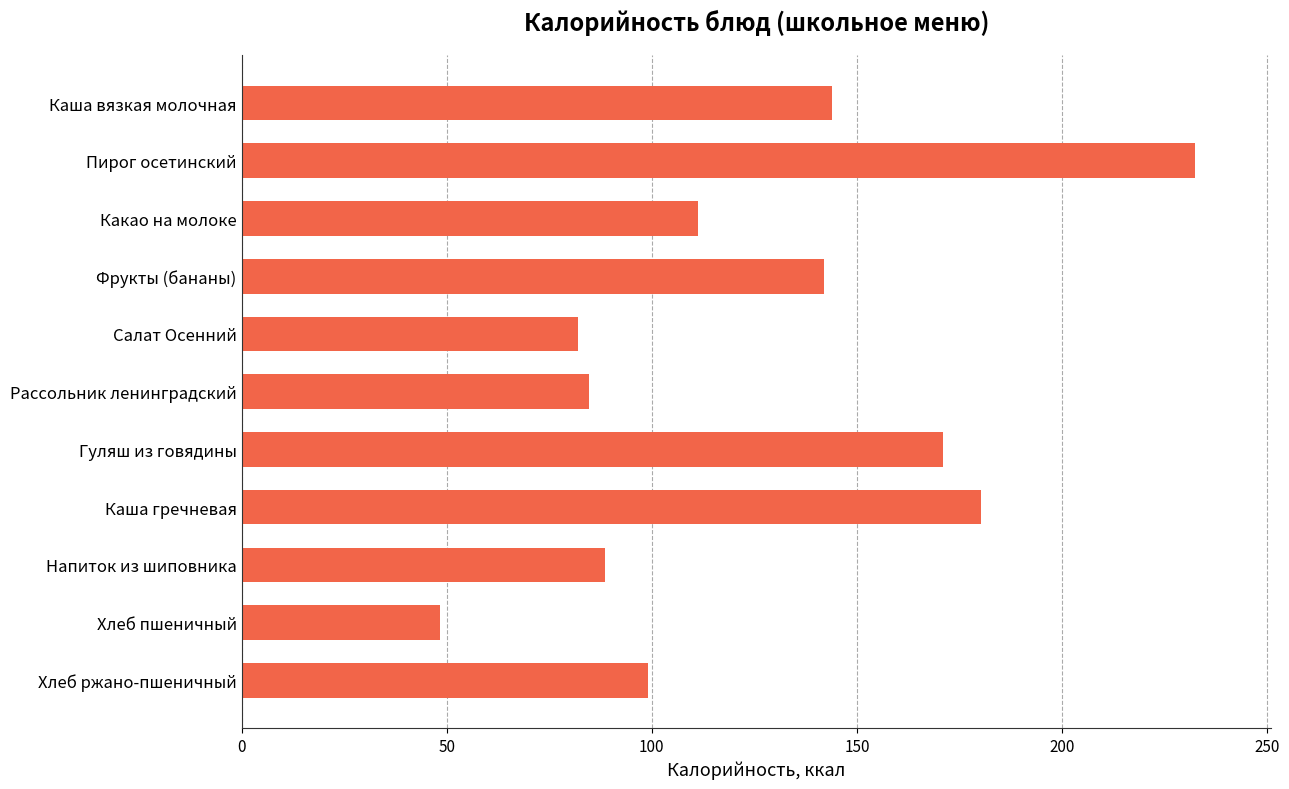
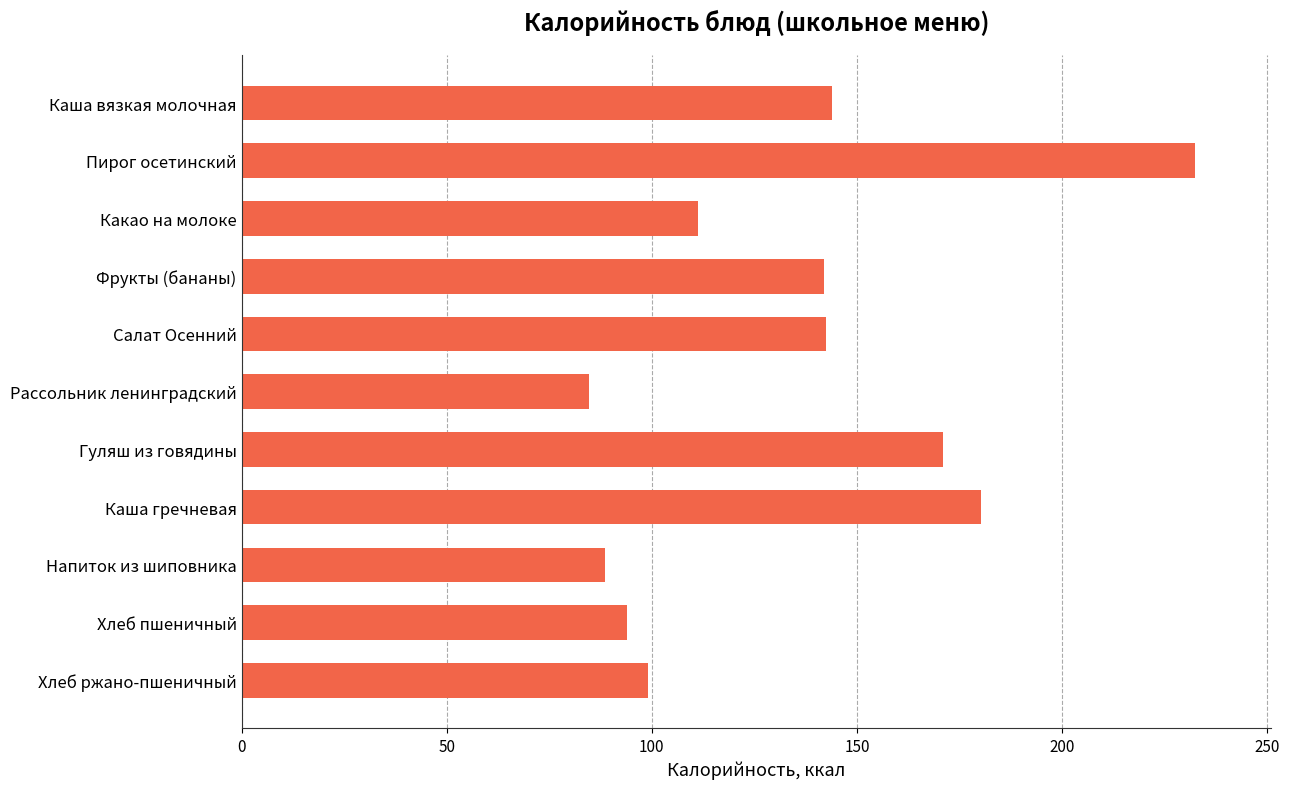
Салат Осенний: 82 -> 142
Хлеб пшеничный: 48 -> 94
